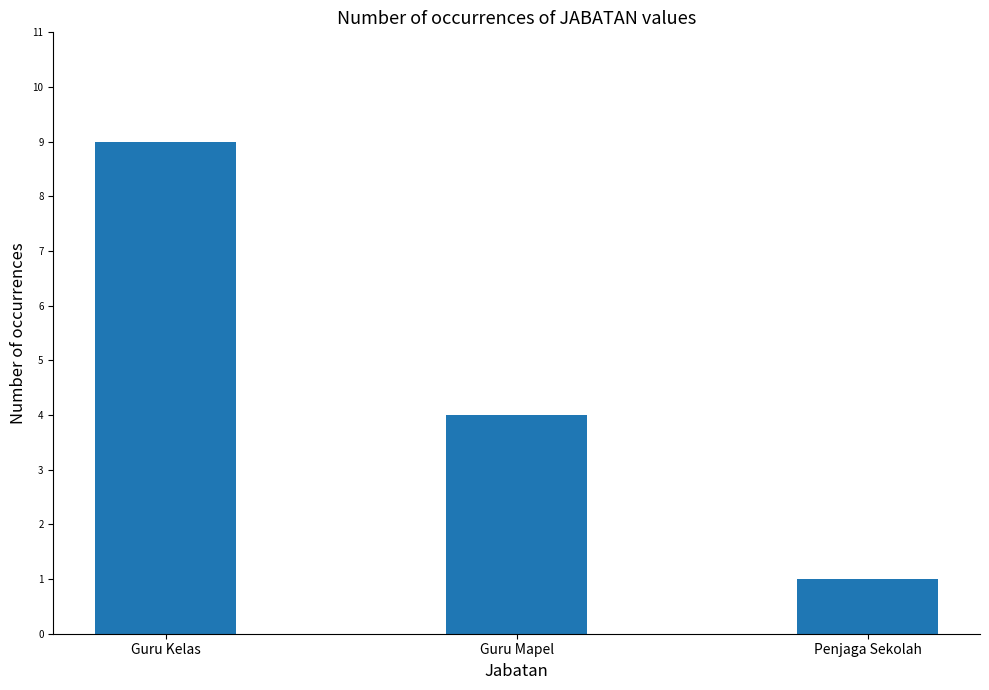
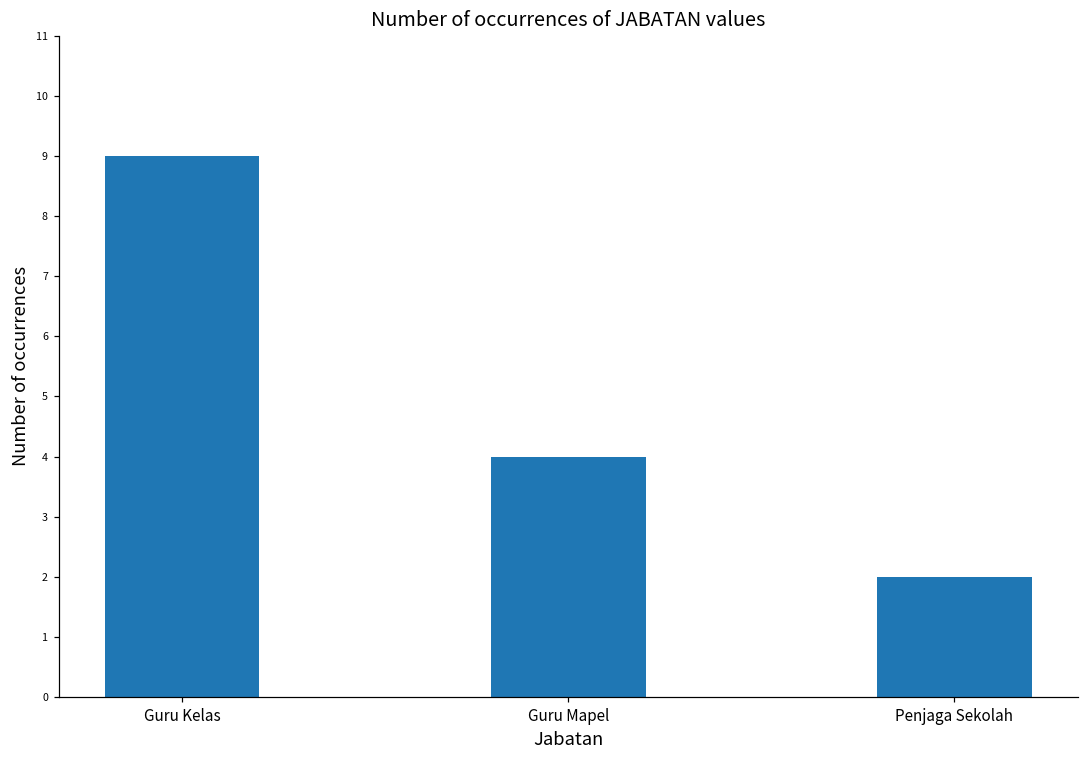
Penjaga Sekolah: 1 -> 2
